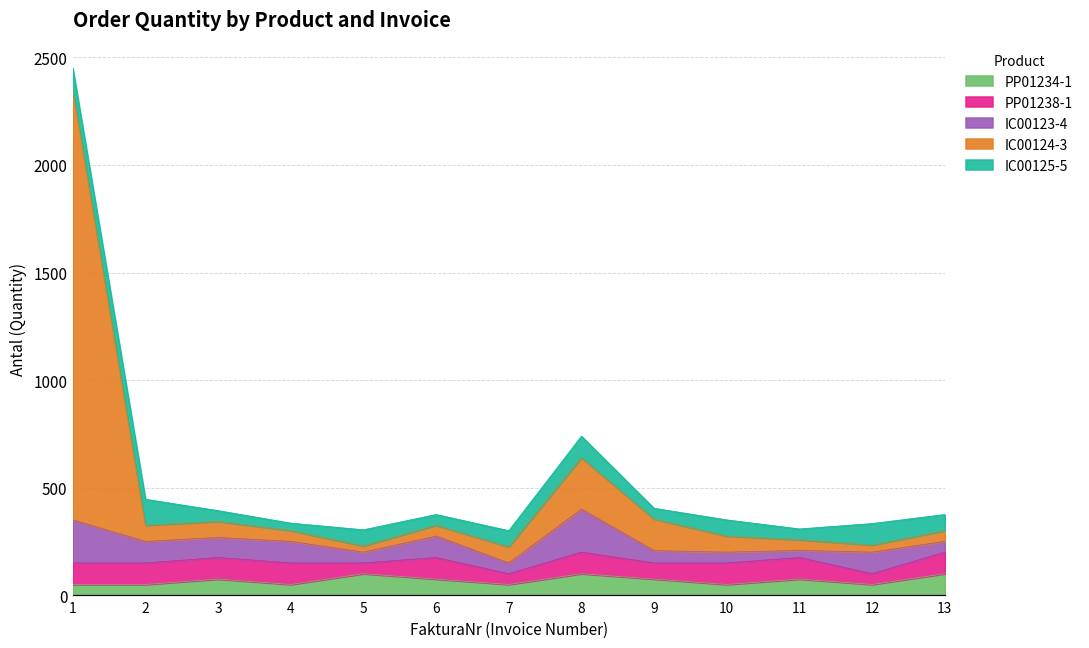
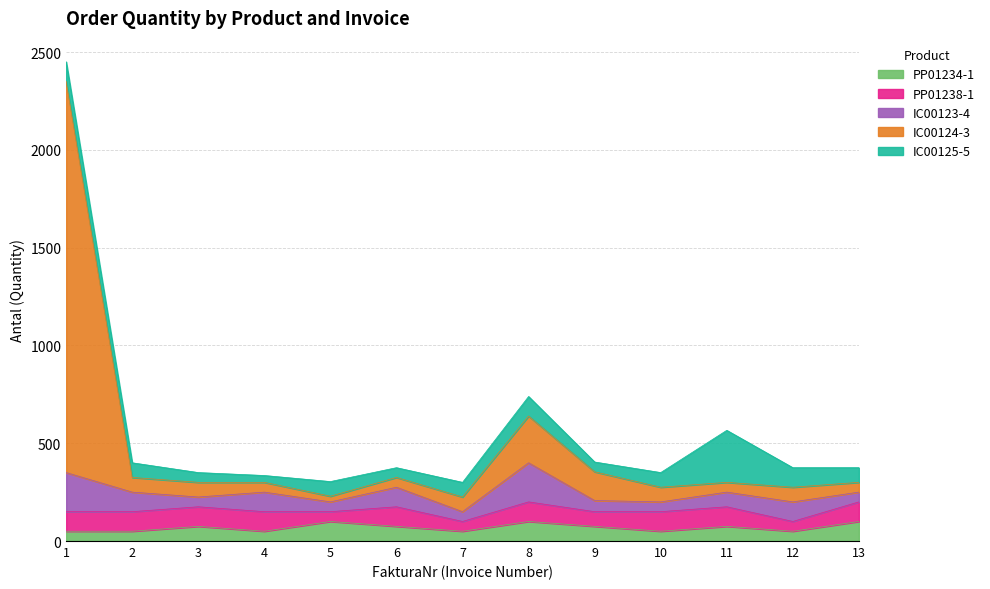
IC00125-5, 2: 120 -> 80
IC00123-4, 3: 90 -> 50
IC00123-4, 11: 30 -> 80
IC00125-5, 11: 50 -> 270
IC00124-3, 12: 30 -> 80
